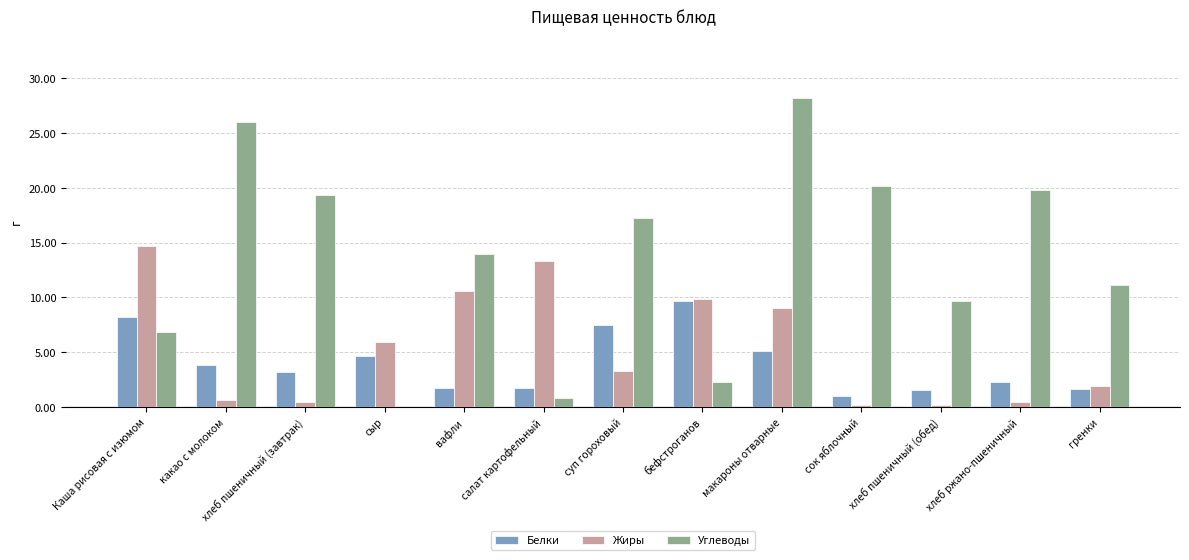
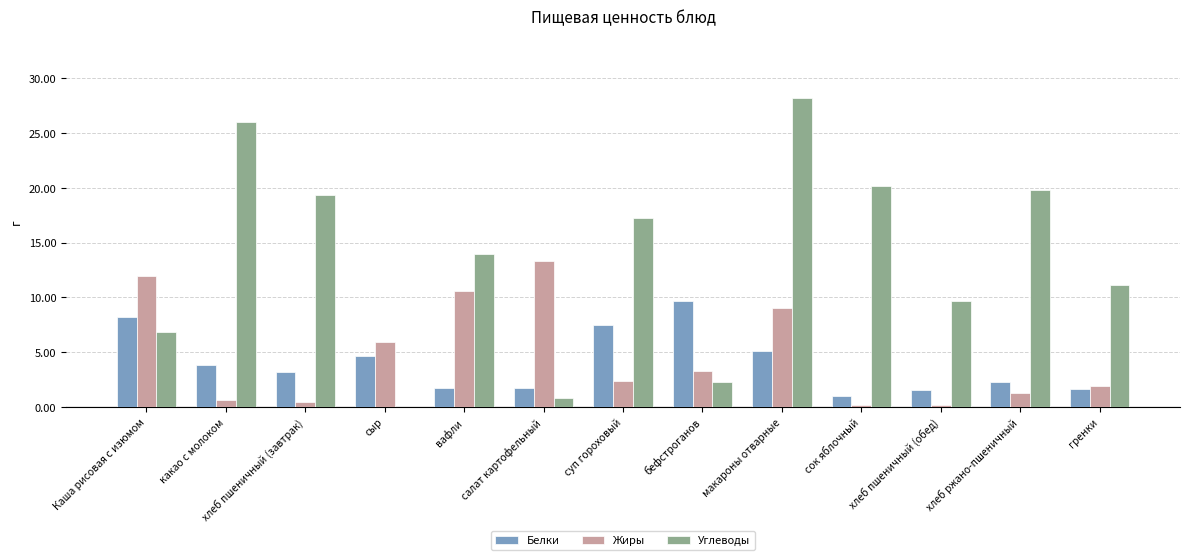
Жиры, Каша рисовая с изюмом: 14.7 -> 11.9
Жиры, суп гороховый: 3.3 -> 2.4
Жиры, бефстроганов: 9.9 -> 3.3
Жиры, хлеб ржано-пшеничный: 0.4 -> 1.3
